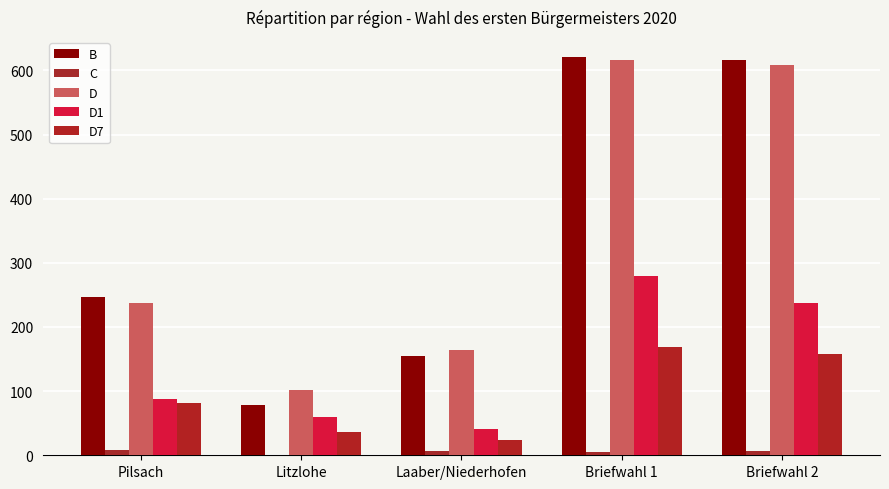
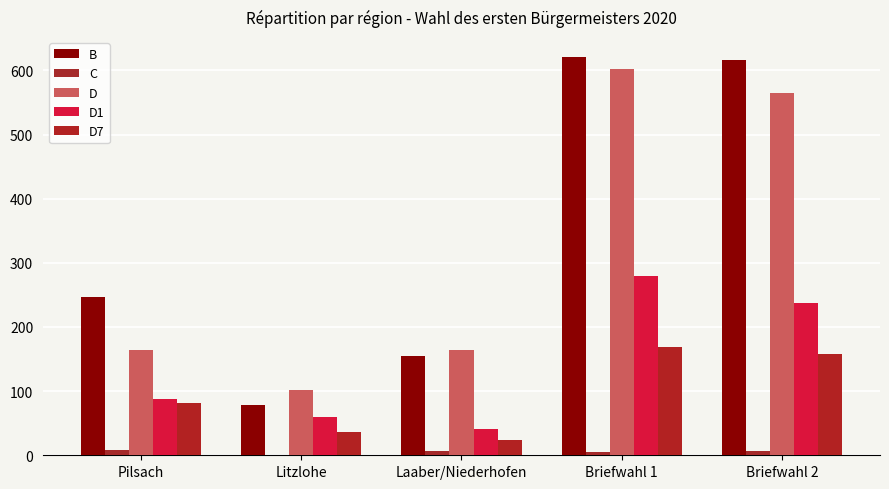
D, Pilsach: 240 -> 160
D, Briefwahl 1: 620 -> 600
D, Briefwahl 2: 610 -> 570
